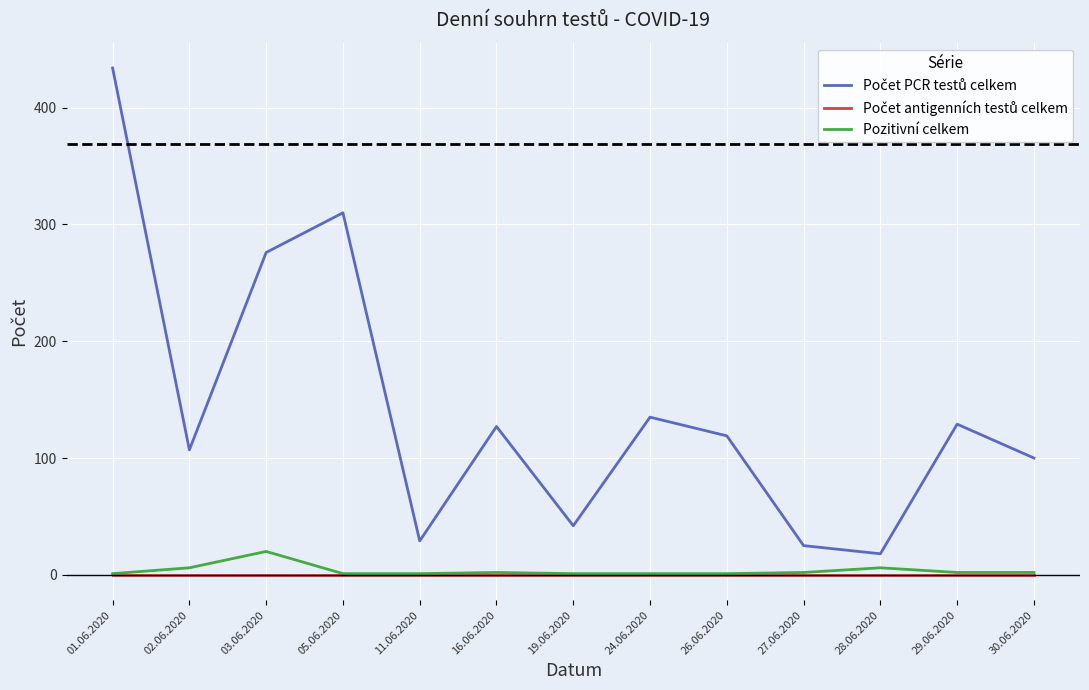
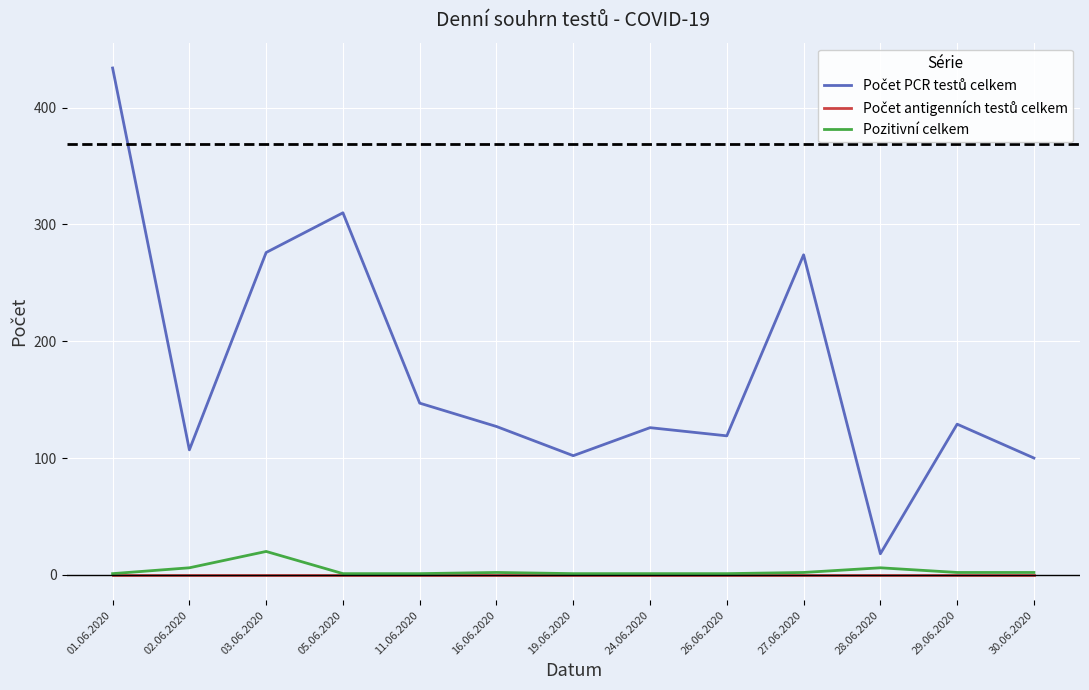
Počet PCR testů celkem, 11.06.2020: 29 -> 147
Počet PCR testů celkem, 19.06.2020: 42 -> 102
Počet PCR testů celkem, 24.06.2020: 135 -> 126
Počet PCR testů celkem, 27.06.2020: 25 -> 274
